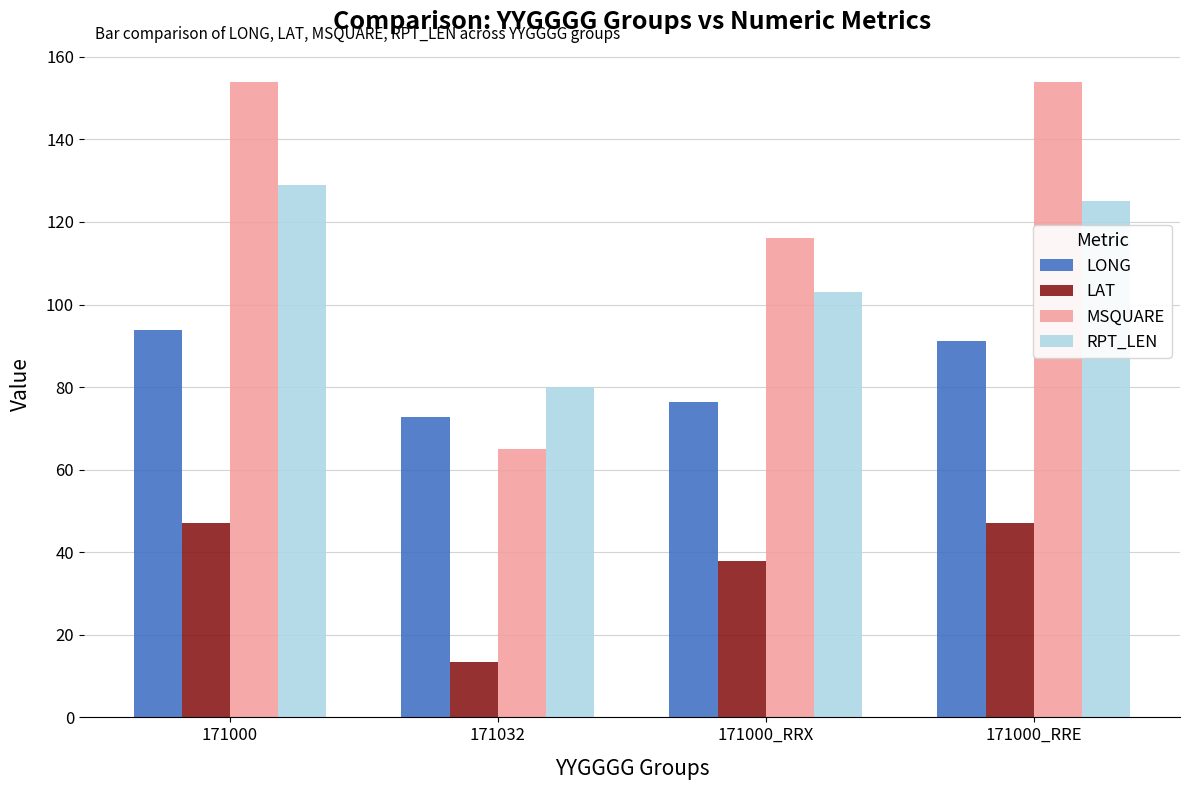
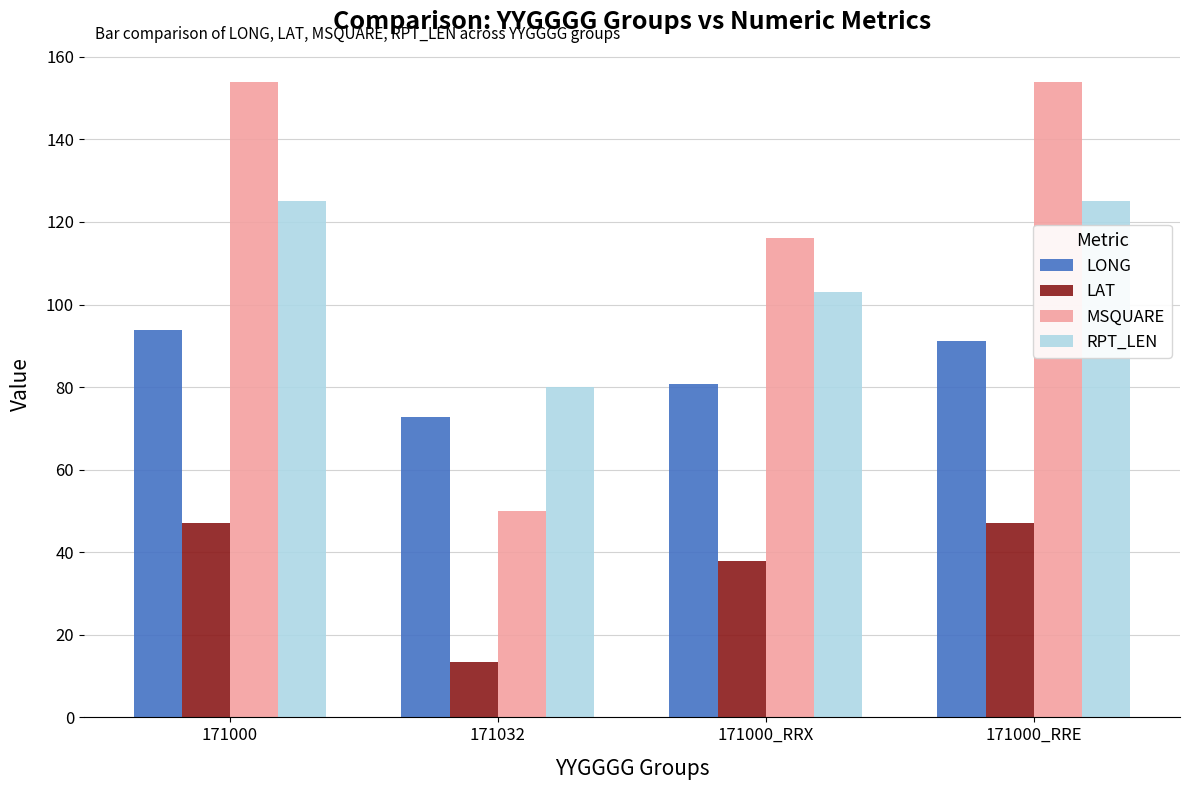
RPT_LEN, 171000: 129 -> 125
MSQUARE, 171032: 65 -> 50
LONG, 171000_RRX: 76 -> 81
